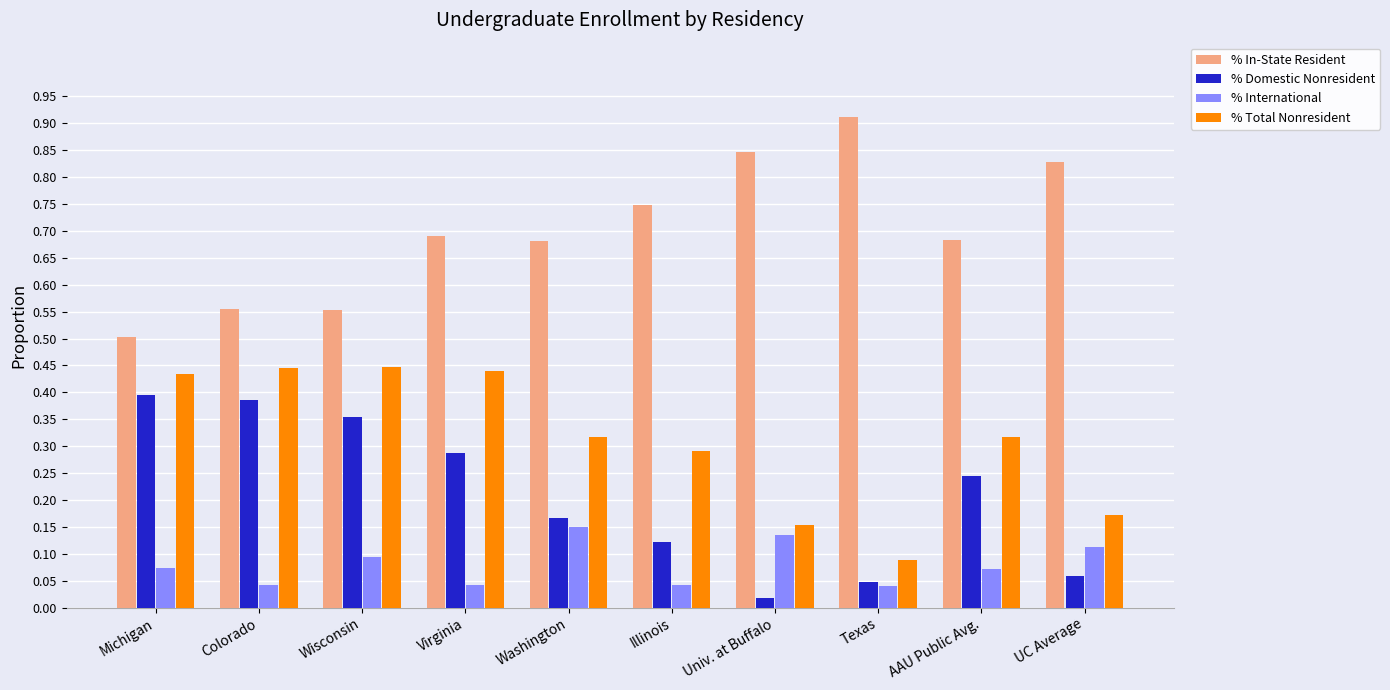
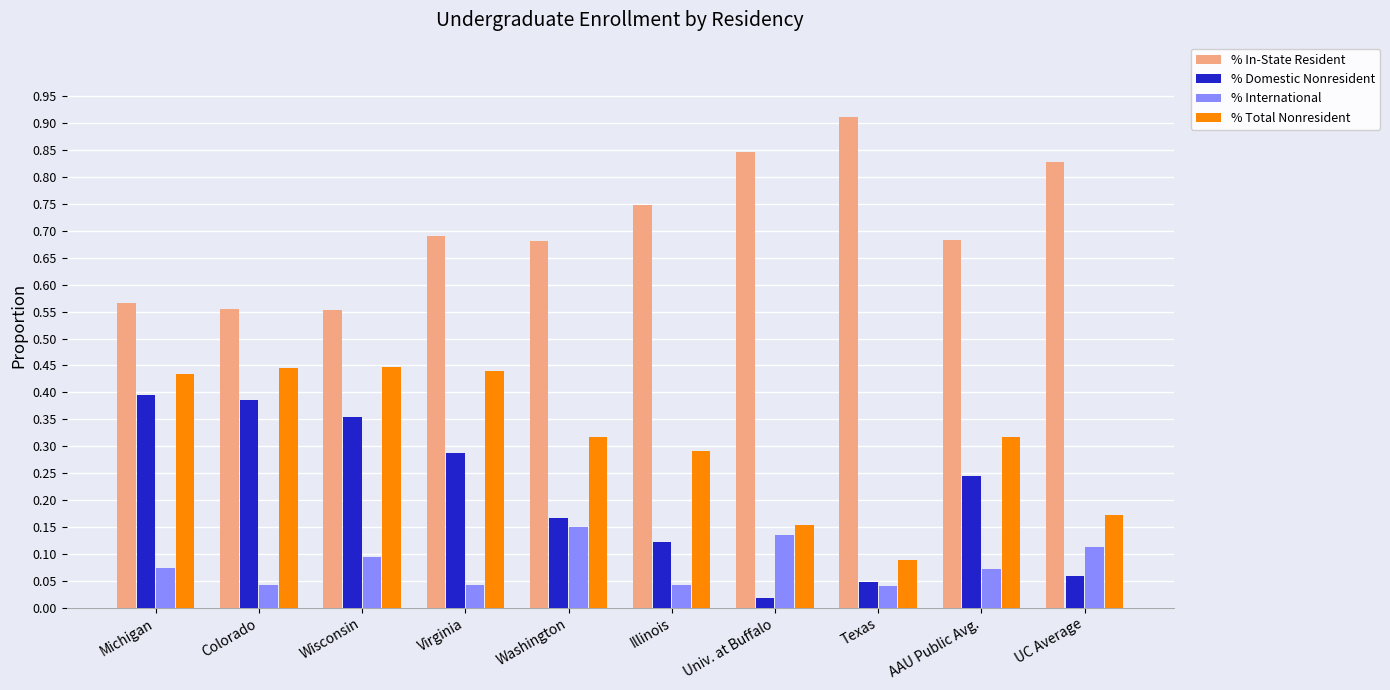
% In-State Resident, Michigan: 0.50 -> 0.57
